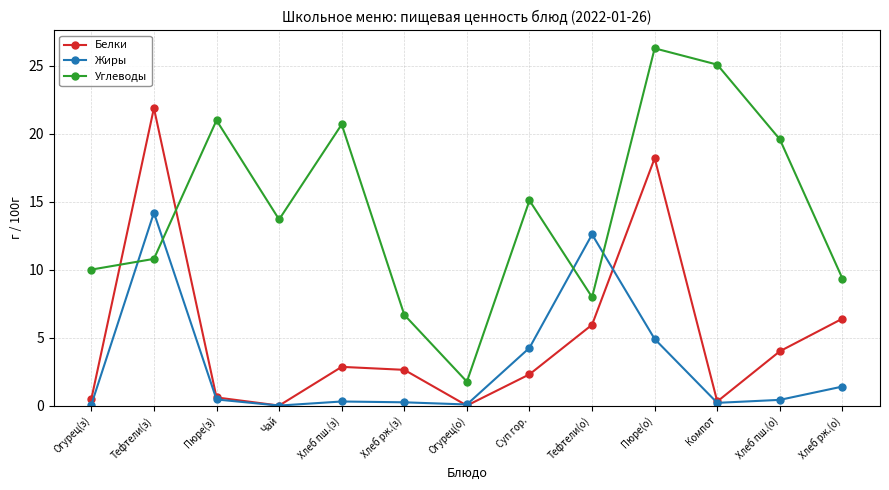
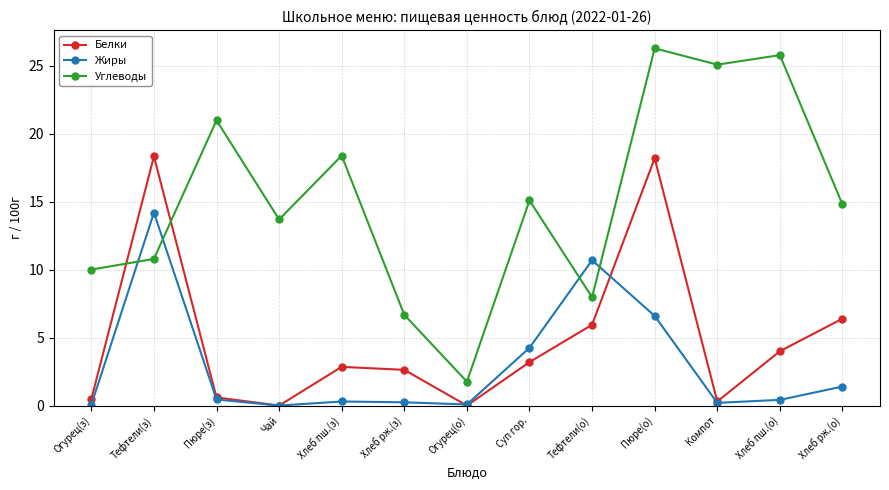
Белки, Тефтели(з): 21.9 -> 18.4
Углеводы, Хлеб пш.(з): 20.7 -> 18.4
Белки, Суп гор.: 2.3 -> 3.2
Жиры, Тефтели(о): 12.6 -> 10.7
Жиры, Пюре(о): 4.9 -> 6.6
Углеводы, Хлеб пш.(о): 19.6 -> 25.8
Углеводы, Хлеб рж.(о): 9.4 -> 14.8
